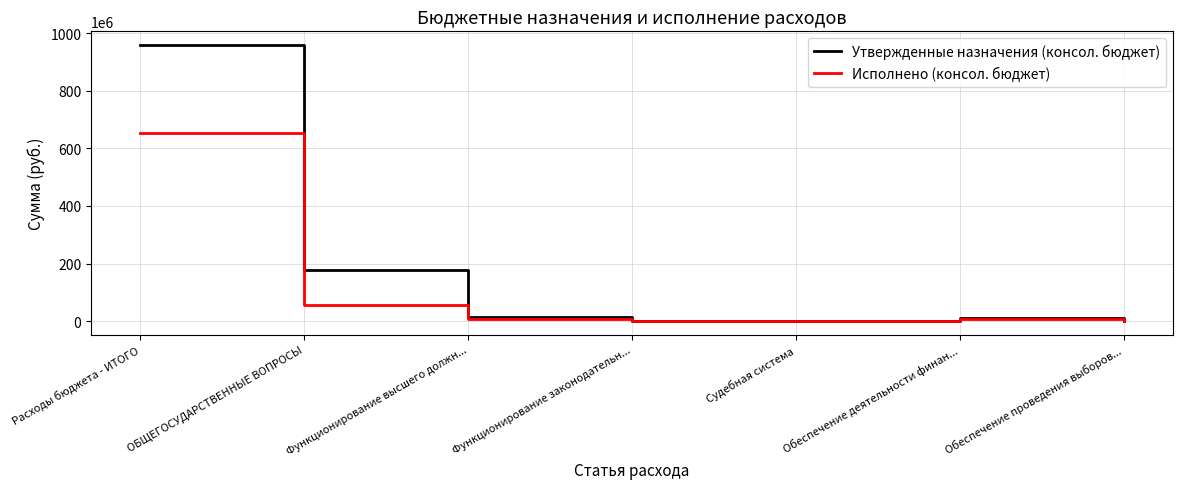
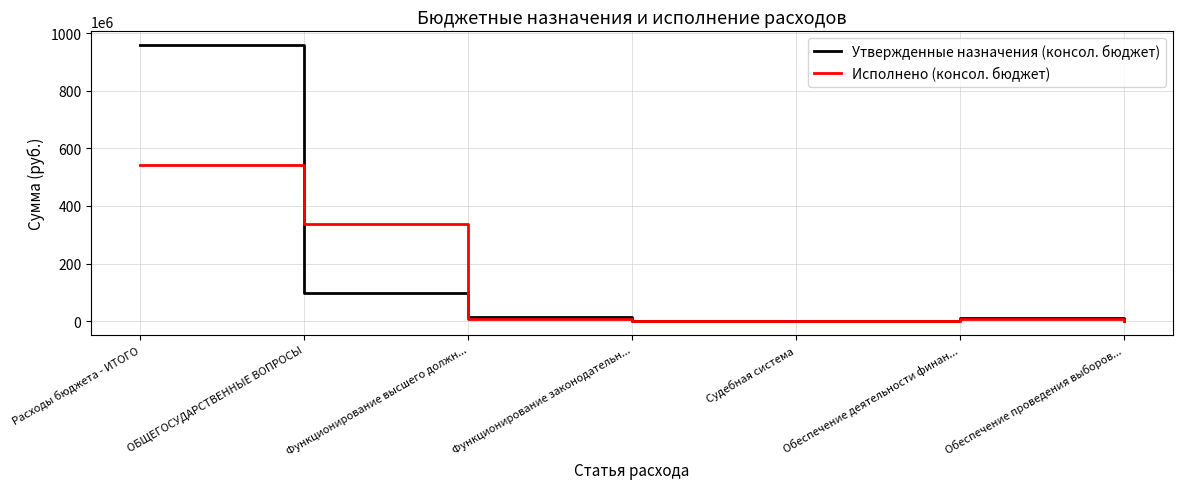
Исполнено (консол. бюджет), Расходы бюджета - ИТОГО: 650000000 -> 540000000
Утвержденные назначения (консол. бюджет), ОБЩЕГОСУДАРСТВЕННЫЕ ВОПРОСЫ: 180000000 -> 100000000
Исполнено (консол. бюджет), ОБЩЕГОСУДАРСТВЕННЫЕ ВОПРОСЫ: 60000000 -> 340000000
